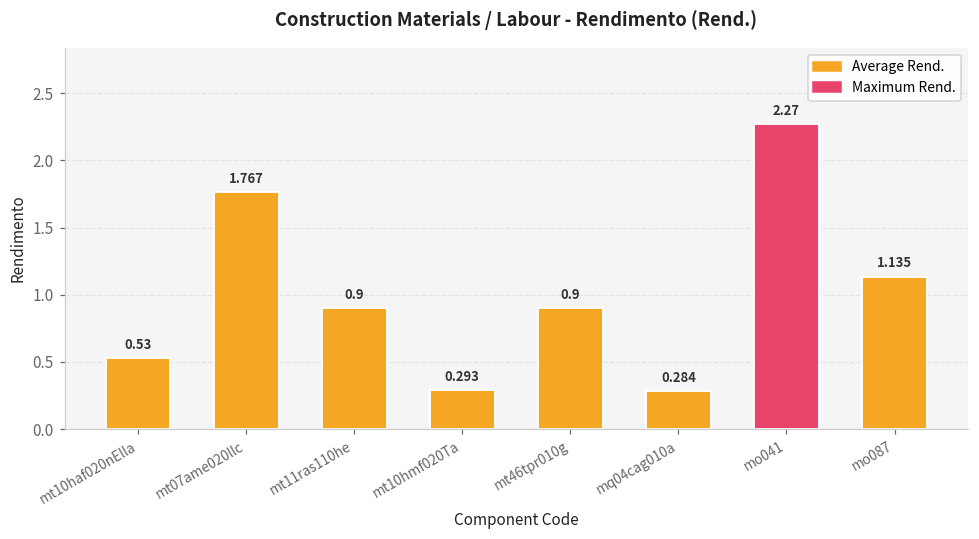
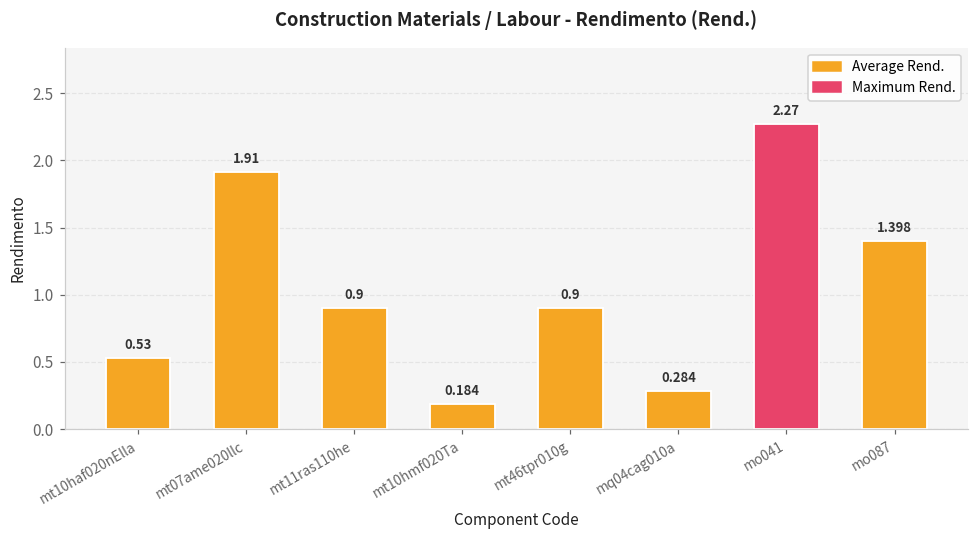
mt07ame020llc: 1.767 -> 1.91
mt10hmf020Ta: 0.293 -> 0.184
mo087: 1.135 -> 1.398
